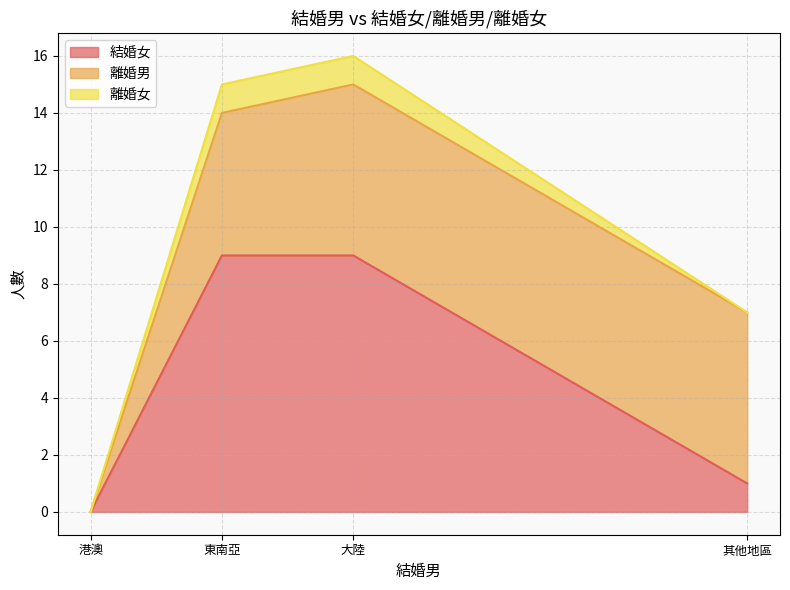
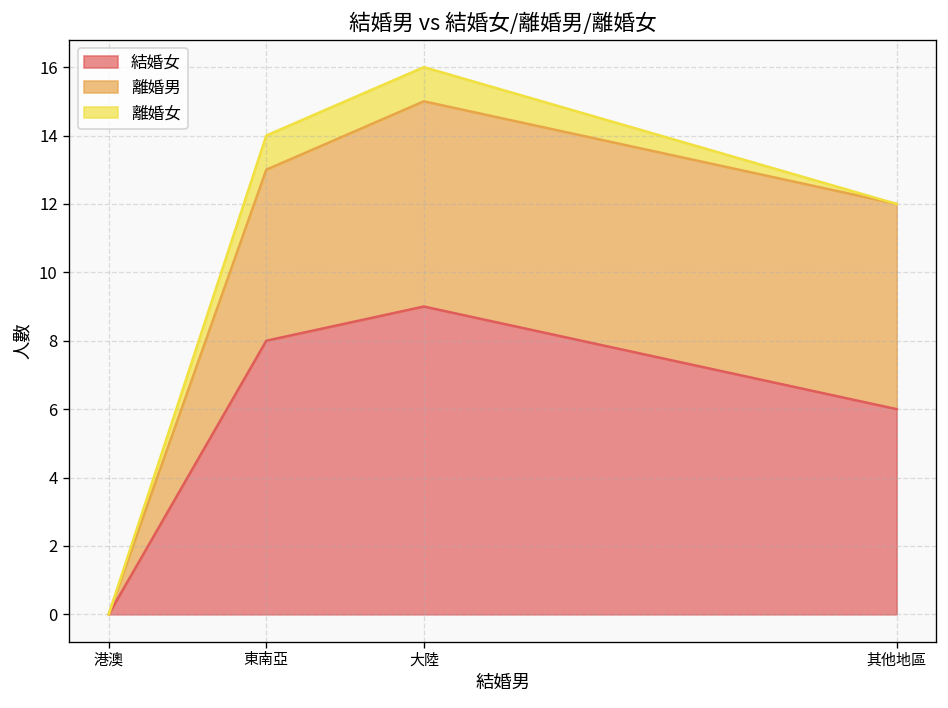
結婚女, 東南亞: 9 -> 8
結婚女, 其他地區: 1 -> 6
